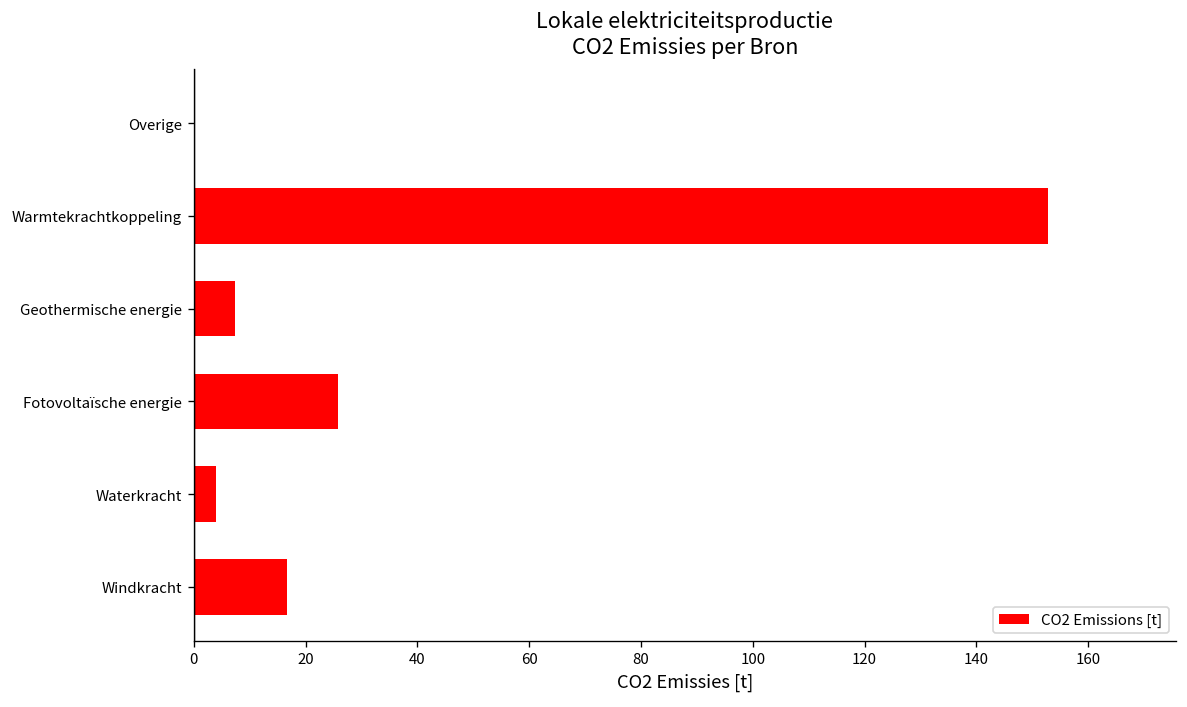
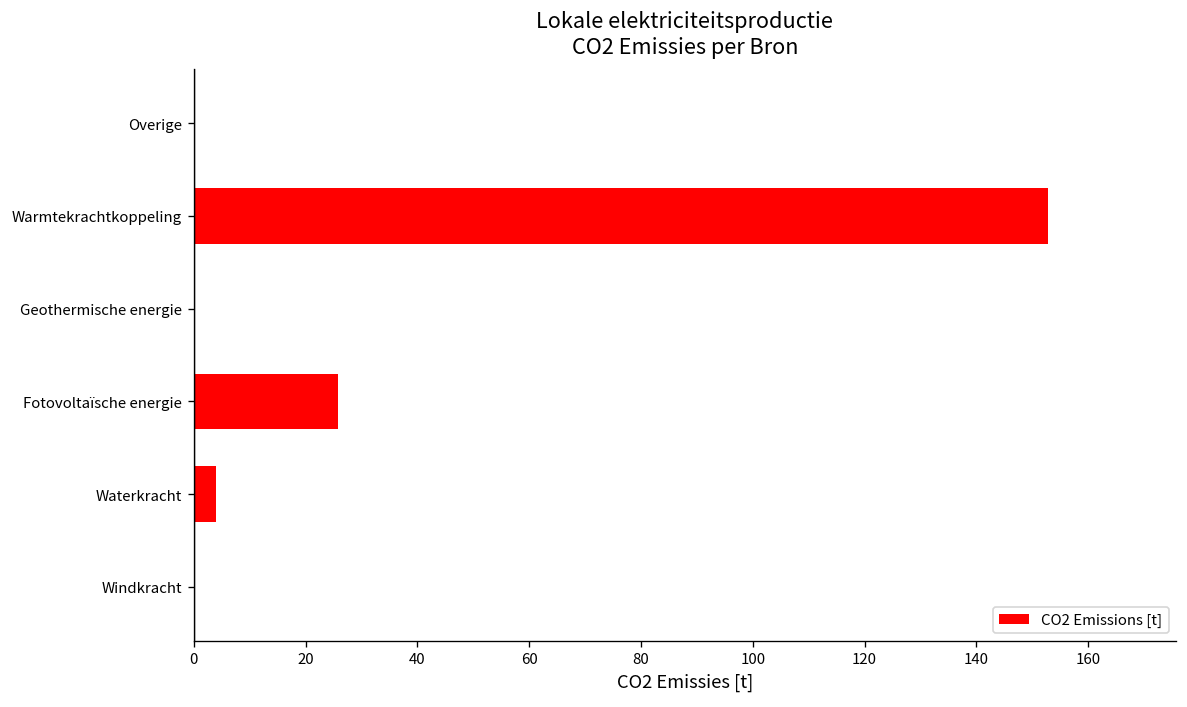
Geothermische energie: 7 -> 0
Windkracht: 17 -> 0
